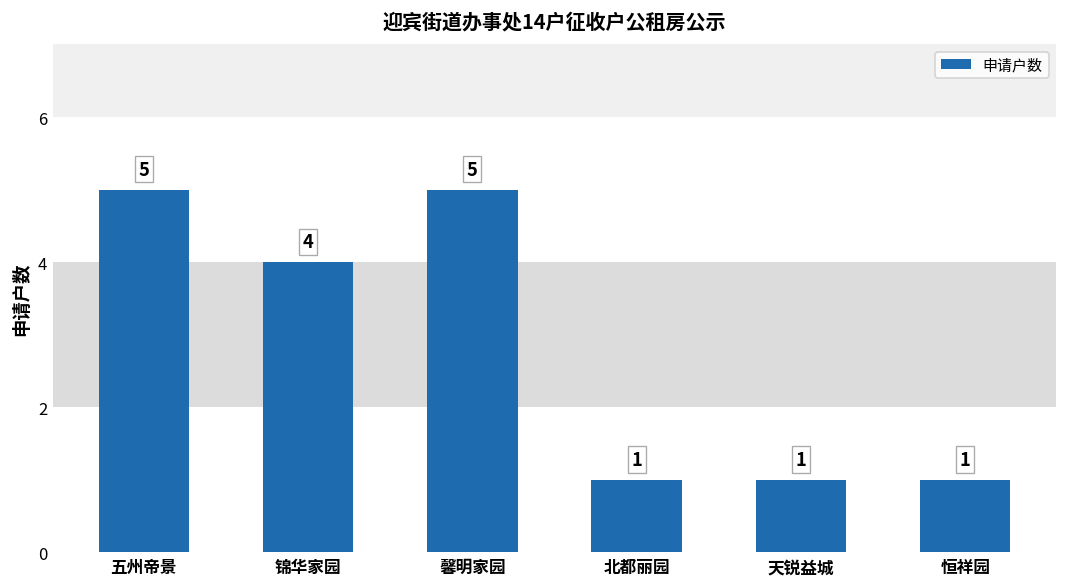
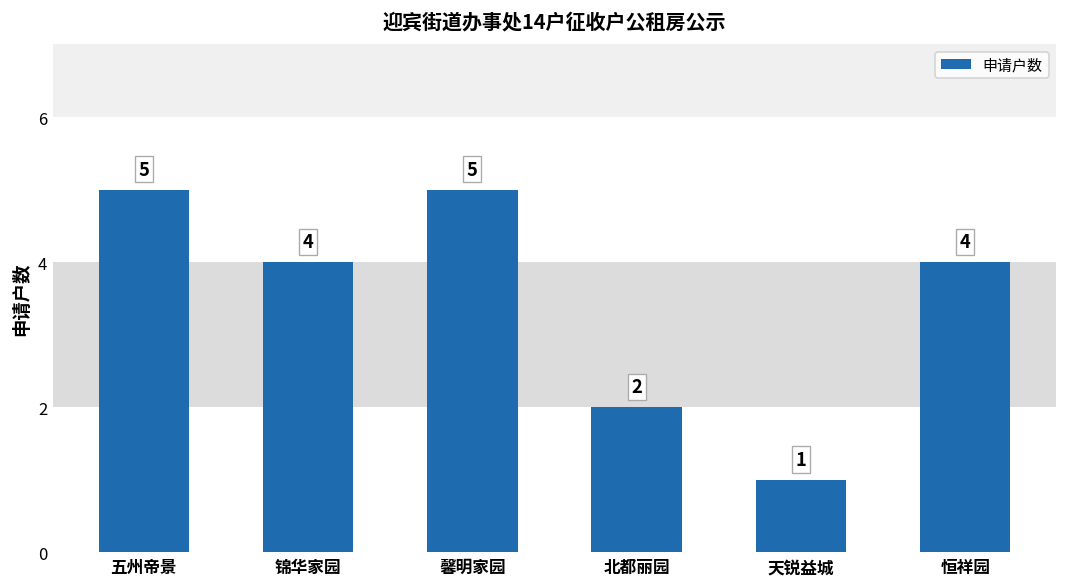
北都丽园: 1 -> 2
恒祥园: 1 -> 4
